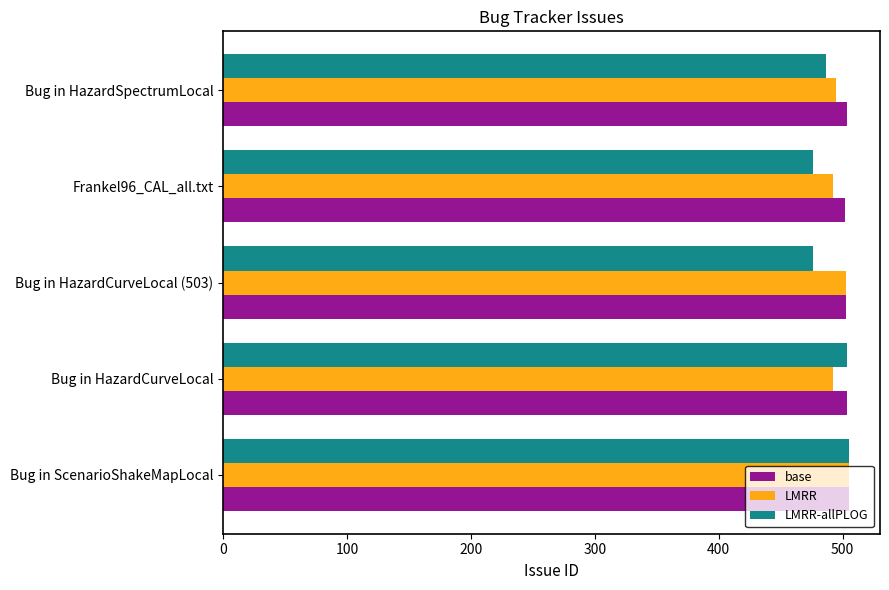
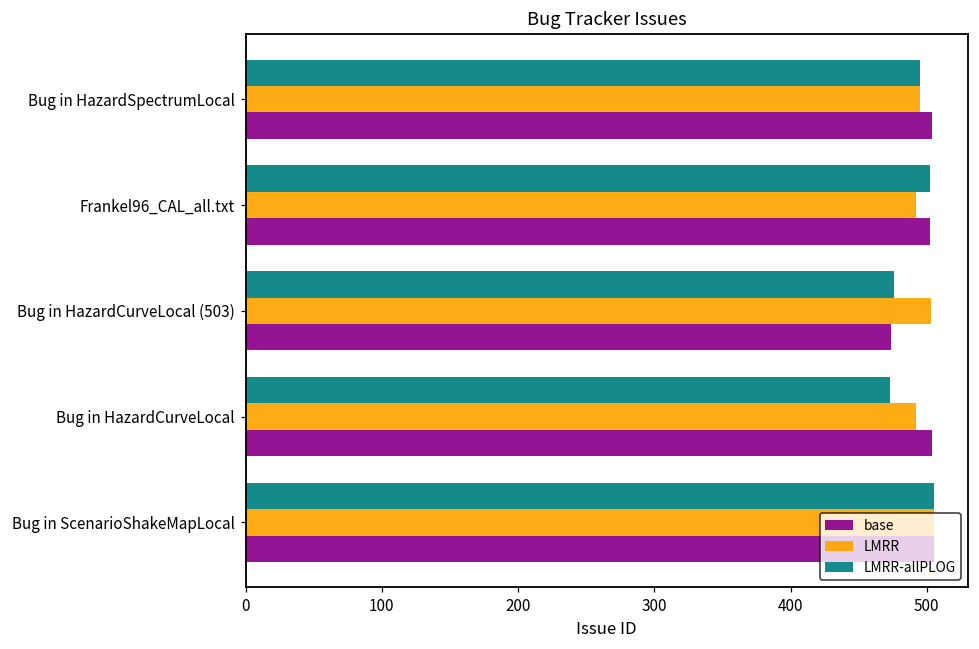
LMRR-allPLOG, Bug in HazardSpectrumLocal: 487 -> 495
LMRR-allPLOG, Frankel96_CAL_all.txt: 476 -> 502
base, Bug in HazardCurveLocal (503): 503 -> 474
LMRR-allPLOG, Bug in HazardCurveLocal: 504 -> 473
